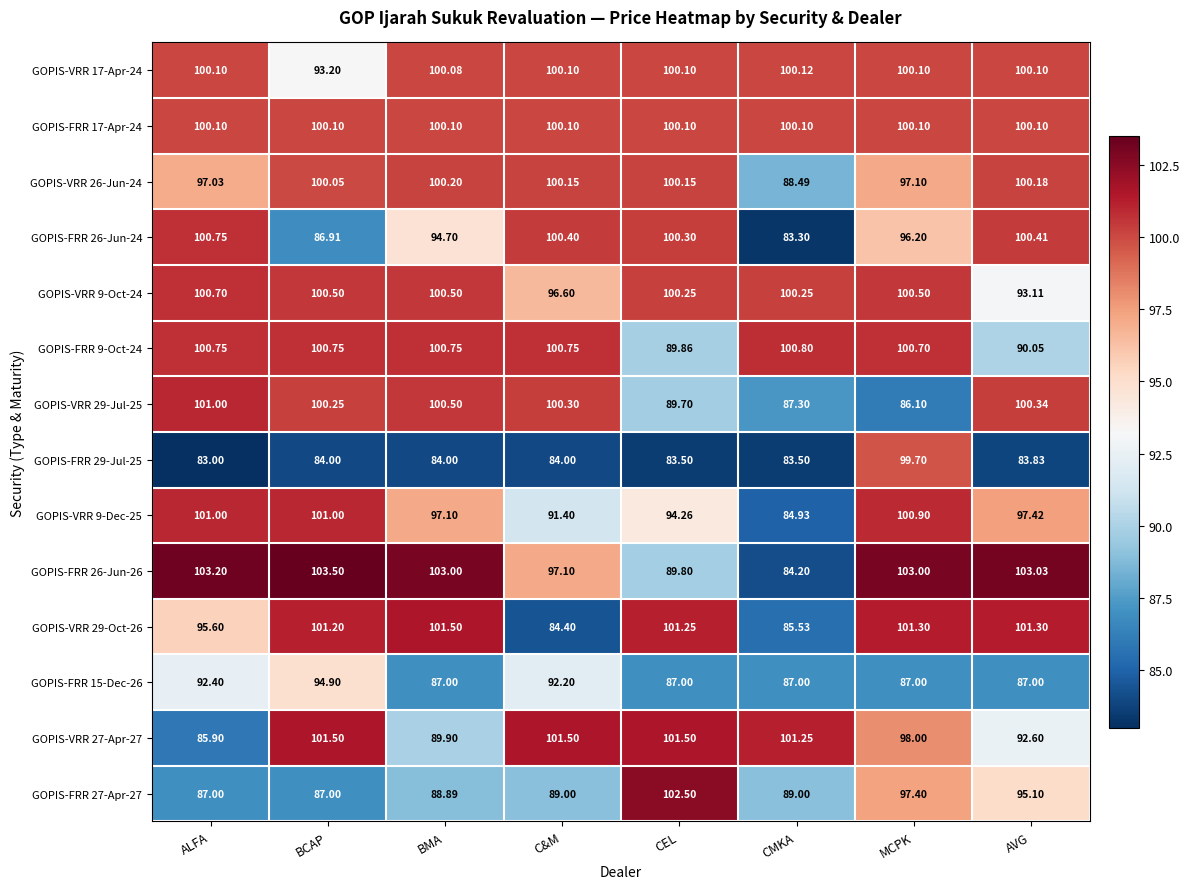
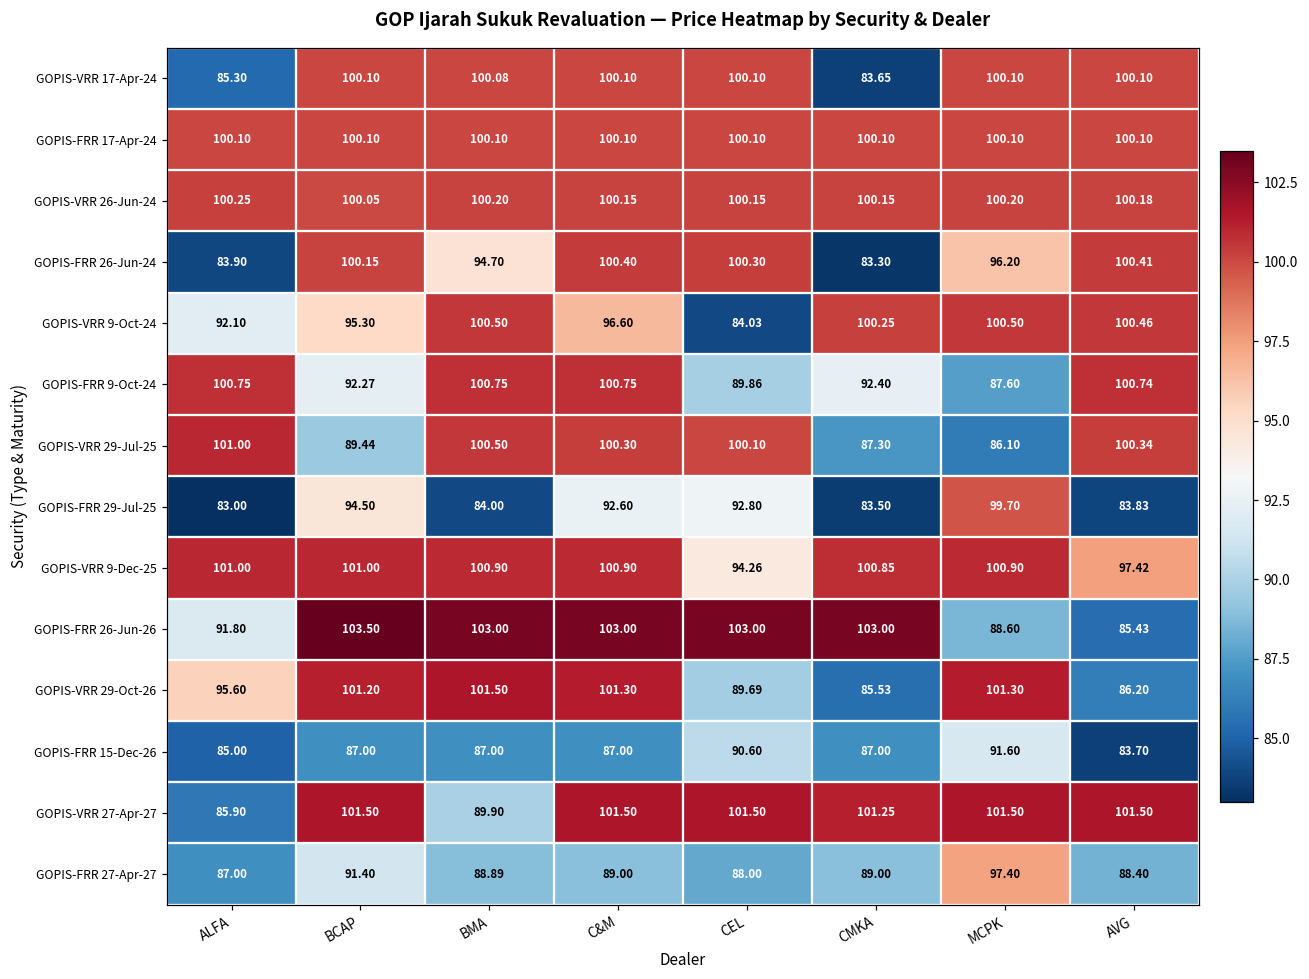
GOPIS-VRR 17-Apr-24, ALFA: 100.10 -> 85.30
GOPIS-VRR 17-Apr-24, BCAP: 93.20 -> 100.10
GOPIS-VRR 17-Apr-24, CMKA: 100.12 -> 83.65
GOPIS-VRR 26-Jun-24, ALFA: 97.03 -> 100.25
GOPIS-VRR 26-Jun-24, CMKA: 88.49 -> 100.15
GOPIS-VRR 26-Jun-24, MCPK: 97.10 -> 100.20
GOPIS-FRR 26-Jun-24, ALFA: 100.75 -> 83.90
GOPIS-FRR 26-Jun-24, BCAP: 86.91 -> 100.15
GOPIS-VRR 9-Oct-24, ALFA: 100.70 -> 92.10
GOPIS-VRR 9-Oct-24, BCAP: 100.50 -> 95.30
GOPIS-VRR 9-Oct-24, CEL: 100.25 -> 84.03
GOPIS-VRR 9-Oct-24, AVG: 93.11 -> 100.46
GOPIS-FRR 9-Oct-24, BCAP: 100.75 -> 92.27
GOPIS-FRR 9-Oct-24, CMKA: 100.80 -> 92.40
GOPIS-FRR 9-Oct-24, MCPK: 100.70 -> 87.60
GOPIS-FRR 9-Oct-24, AVG: 90.05 -> 100.74
GOPIS-VRR 29-Jul-25, BCAP: 100.25 -> 89.44
GOPIS-VRR 29-Jul-25, CEL: 89.70 -> 100.10
GOPIS-FRR 29-Jul-25, BCAP: 84.00 -> 94.50
GOPIS-FRR 29-Jul-25, C&M: 84.00 -> 92.60
GOPIS-FRR 29-Jul-25, CEL: 83.50 -> 92.80
GOPIS-VRR 9-Dec-25, BMA: 97.10 -> 100.90
GOPIS-VRR 9-Dec-25, C&M: 91.40 -> 100.90
GOPIS-VRR 9-Dec-25, CMKA: 84.93 -> 100.85
GOPIS-FRR 26-Jun-26, ALFA: 103.20 -> 91.80
GOPIS-FRR 26-Jun-26, C&M: 97.10 -> 103.00
GOPIS-FRR 26-Jun-26, CEL: 89.80 -> 103.00
GOPIS-FRR 26-Jun-26, CMKA: 84.20 -> 103.00
GOPIS-FRR 26-Jun-26, MCPK: 103.00 -> 88.60
GOPIS-FRR 26-Jun-26, AVG: 103.03 -> 85.43
GOPIS-VRR 29-Oct-26, C&M: 84.40 -> 101.30
GOPIS-VRR 29-Oct-26, CEL: 101.25 -> 89.69
GOPIS-VRR 29-Oct-26, AVG: 101.30 -> 86.20
GOPIS-FRR 15-Dec-26, ALFA: 92.40 -> 85.00
GOPIS-FRR 15-Dec-26, BCAP: 94.90 -> 87.00
GOPIS-FRR 15-Dec-26, C&M: 92.20 -> 87.00
GOPIS-FRR 15-Dec-26, CEL: 87.00 -> 90.60
GOPIS-FRR 15-Dec-26, MCPK: 87.00 -> 91.60
GOPIS-FRR 15-Dec-26, AVG: 87.00 -> 83.70
GOPIS-VRR 27-Apr-27, MCPK: 98.00 -> 101.50
GOPIS-VRR 27-Apr-27, AVG: 92.60 -> 101.50
GOPIS-FRR 27-Apr-27, BCAP: 87.00 -> 91.40
GOPIS-FRR 27-Apr-27, CEL: 102.50 -> 88.00
GOPIS-FRR 27-Apr-27, AVG: 95.10 -> 88.40
